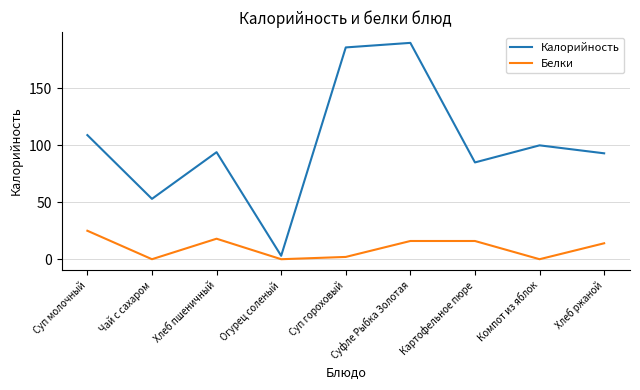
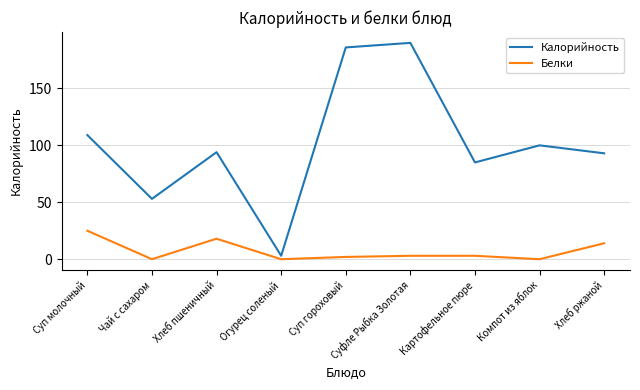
Белки, Суфле Рыбка Золотая: 16 -> 3
Белки, Картофельное пюре: 16 -> 3
